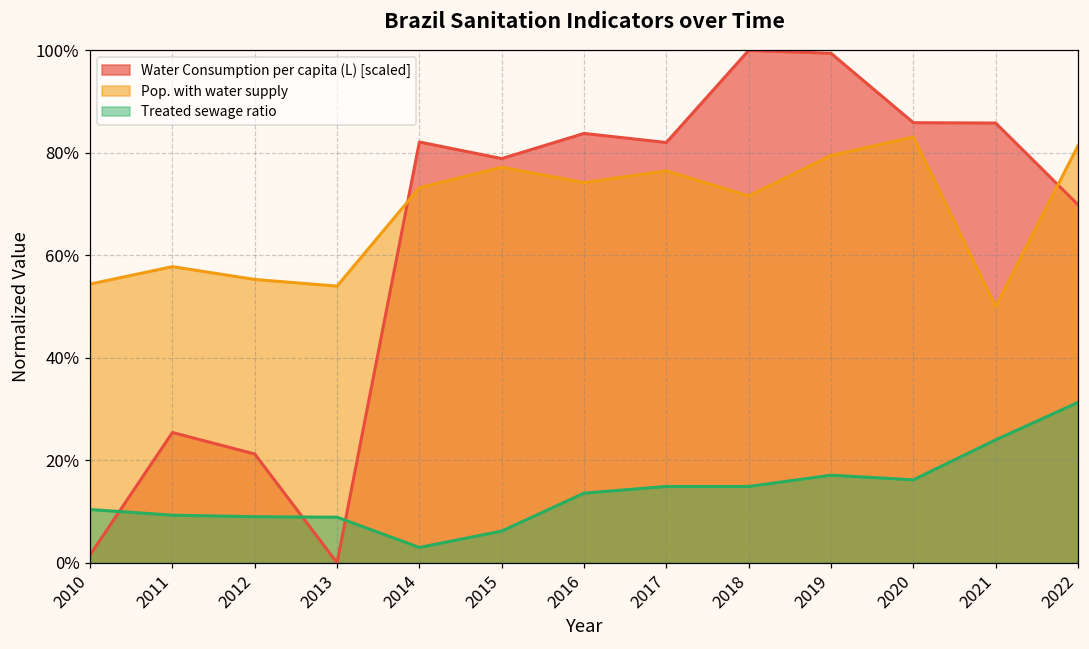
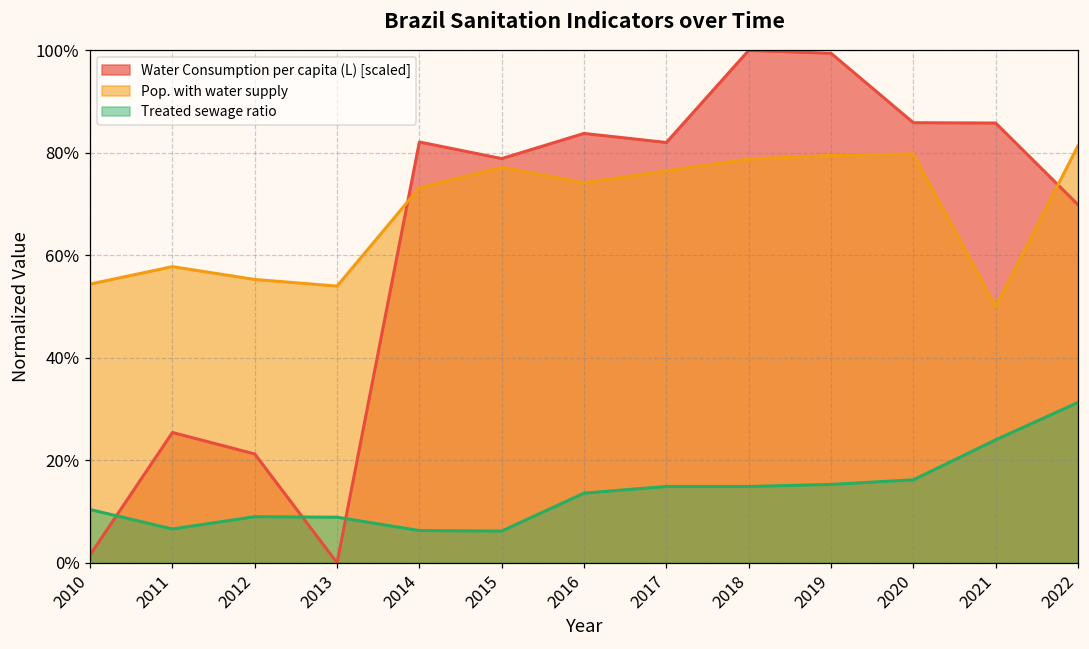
Treated sewage ratio, 2011: 9% -> 7%
Treated sewage ratio, 2014: 3% -> 6%
Pop. with water supply, 2018: 72% -> 79%
Treated sewage ratio, 2019: 17% -> 15%
Pop. with water supply, 2020: 83% -> 80%
